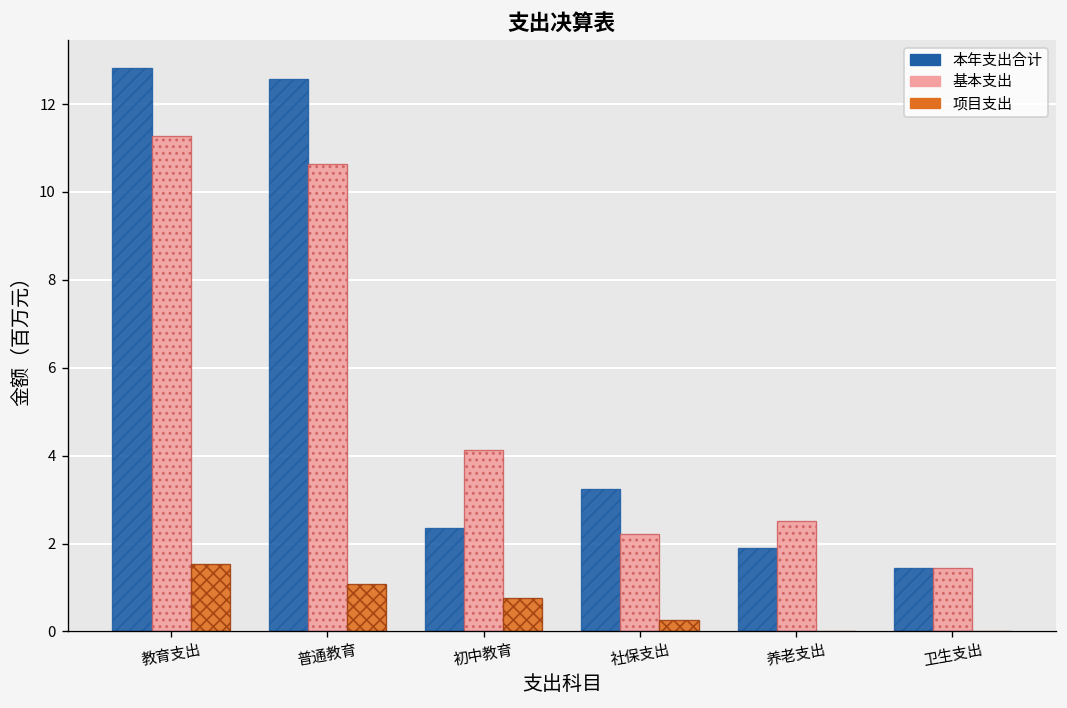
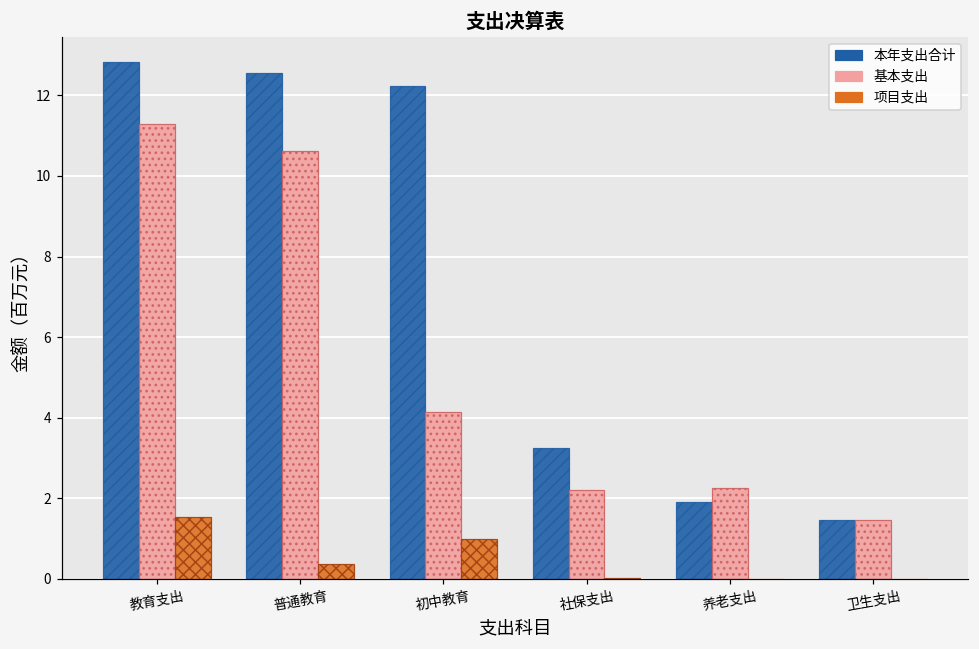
项目支出, 普通教育: 1.1 -> 0.4
本年支出合计, 初中教育: 2.4 -> 12.2
项目支出, 初中教育: 0.8 -> 1.0
项目支出, 社保支出: 0.3 -> 0.0
基本支出, 养老支出: 2.5 -> 2.3
